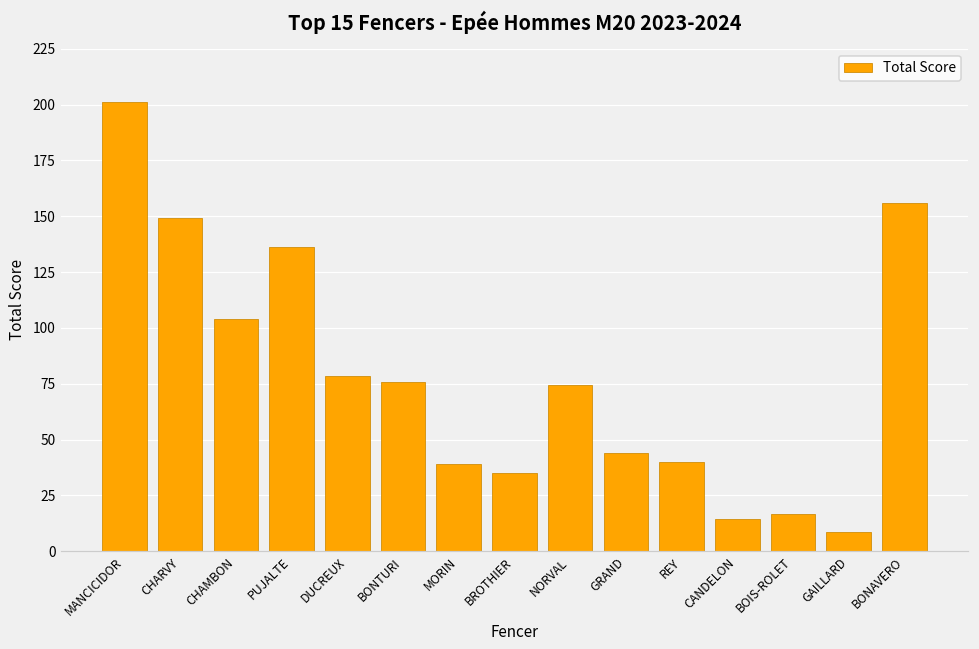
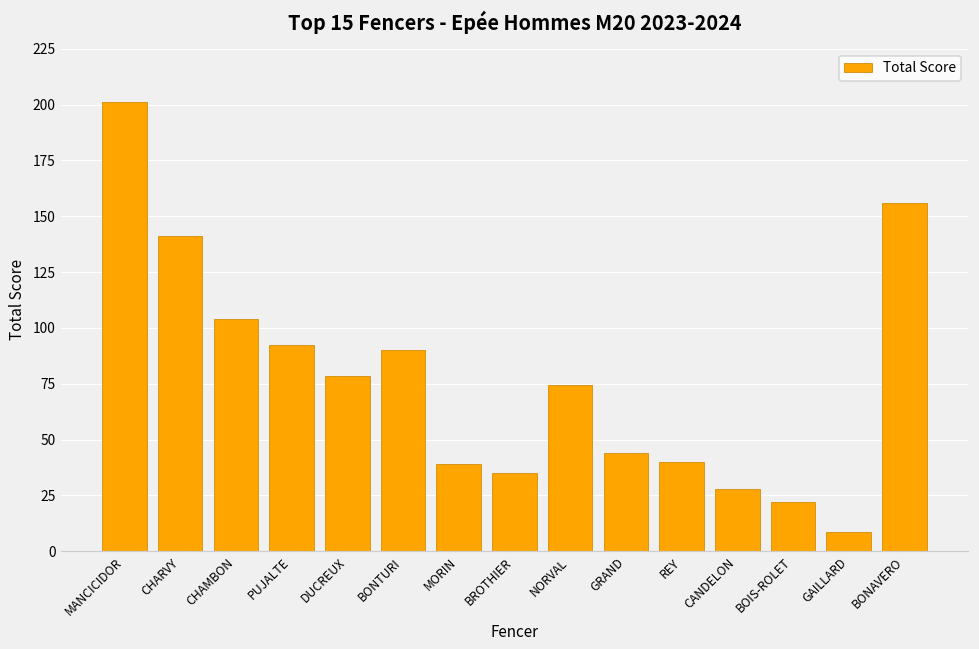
CHARVY: 149 -> 141
PUJALTE: 136 -> 92
BONTURI: 76 -> 90
CANDELON: 14 -> 28
BOIS-ROLET: 17 -> 22
